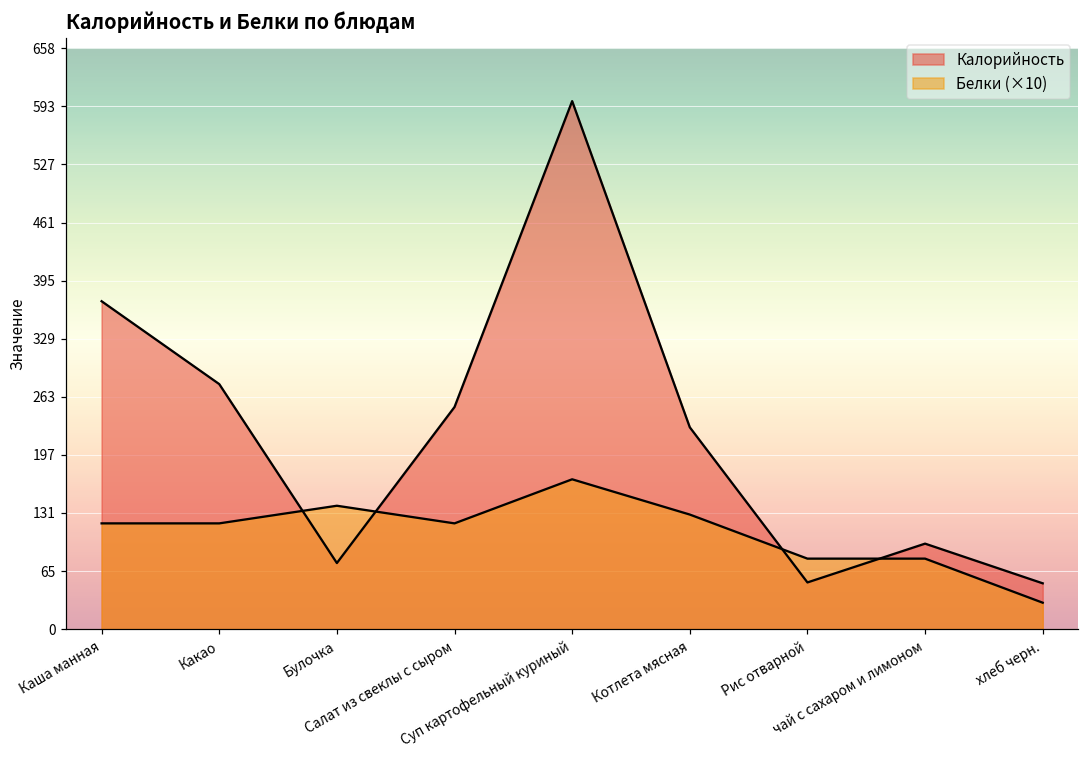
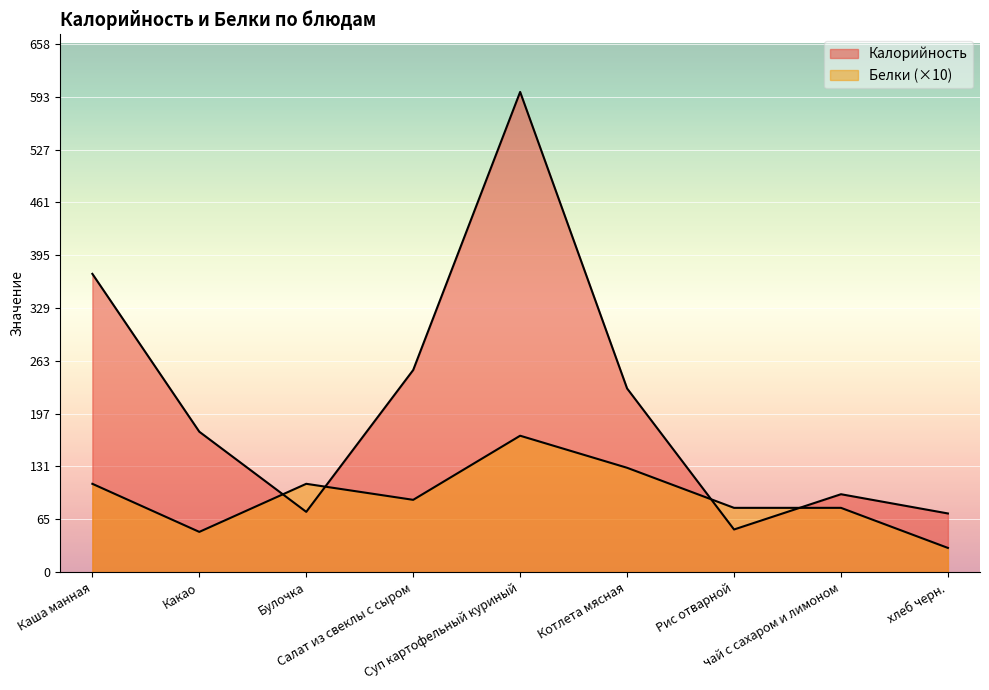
Белки (×10), Каша манная: 120 -> 110
Калорийность, Какао: 280 -> 180
Белки (×10), Какао: 120 -> 50
Белки (×10), Булочка: 140 -> 110
Белки (×10), Салат из свеклы с сыром: 120 -> 90
Калорийность, хлеб черн.: 50 -> 70
